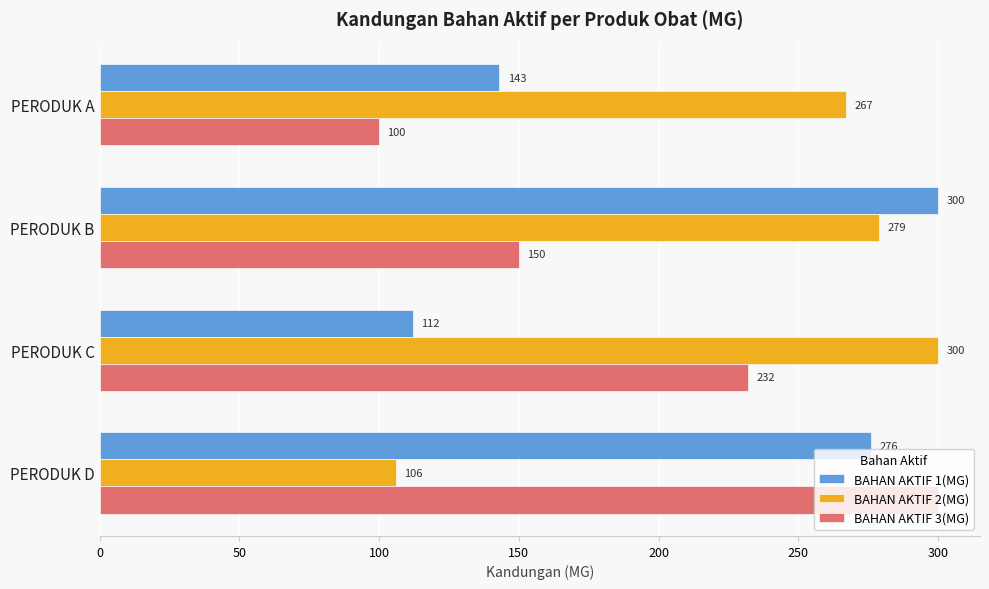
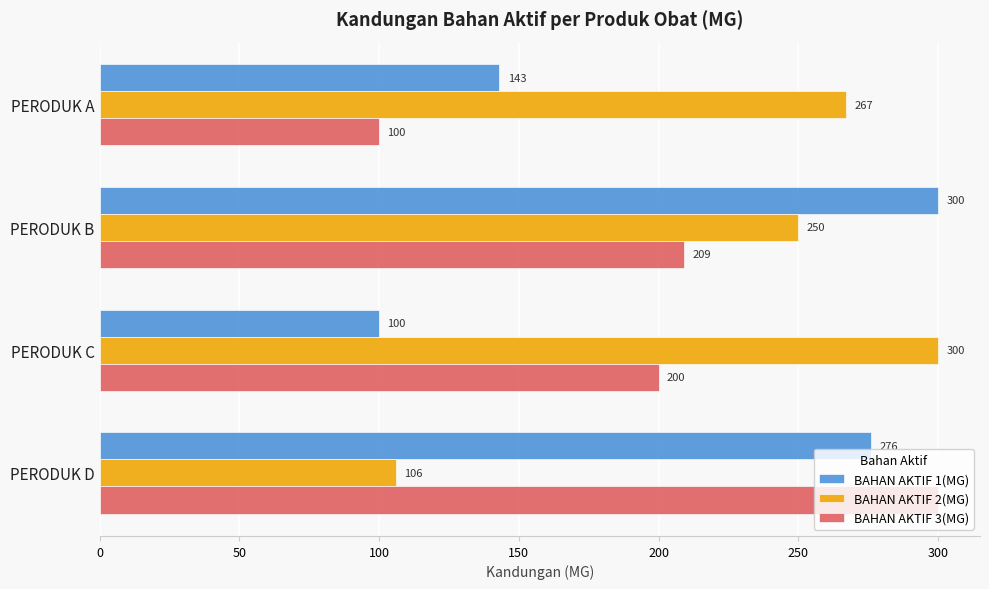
BAHAN AKTIF 2(MG), PERODUK B: 279 -> 250
BAHAN AKTIF 3(MG), PERODUK B: 150 -> 209
BAHAN AKTIF 1(MG), PERODUK C: 112 -> 100
BAHAN AKTIF 3(MG), PERODUK C: 232 -> 200
